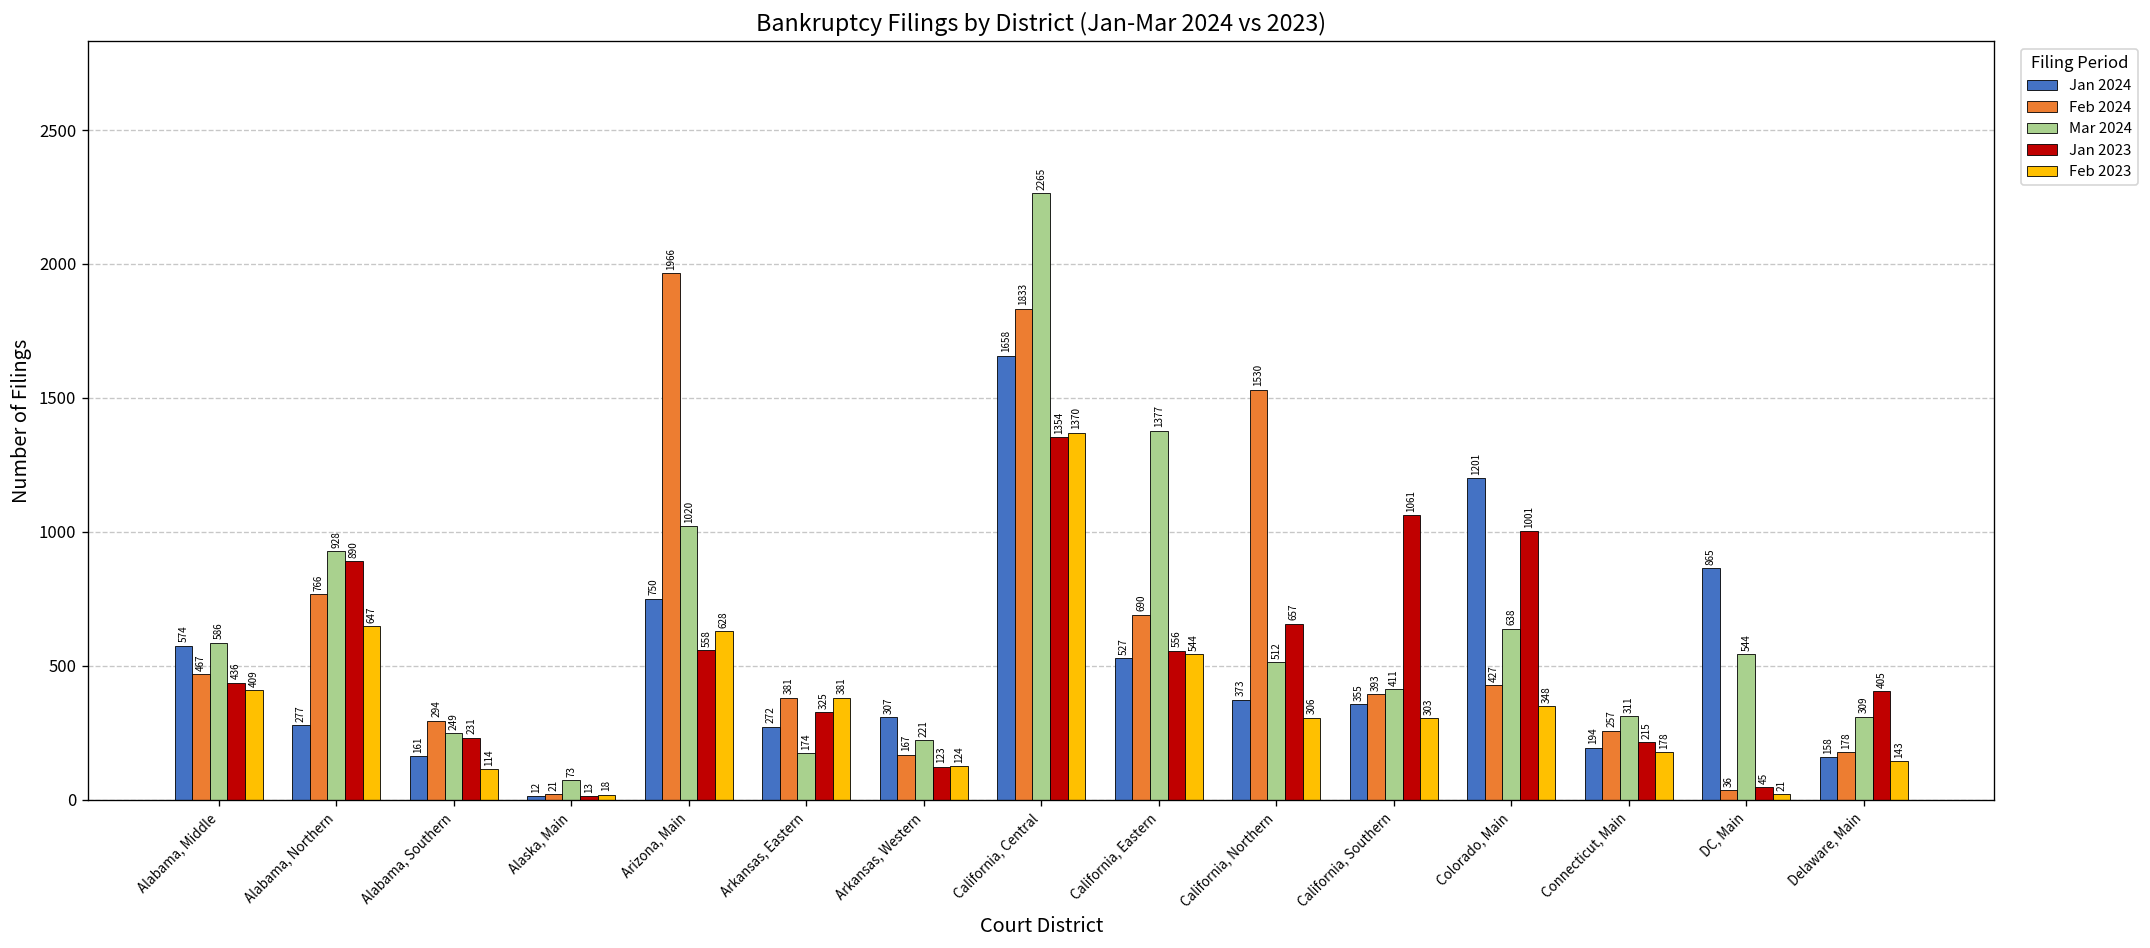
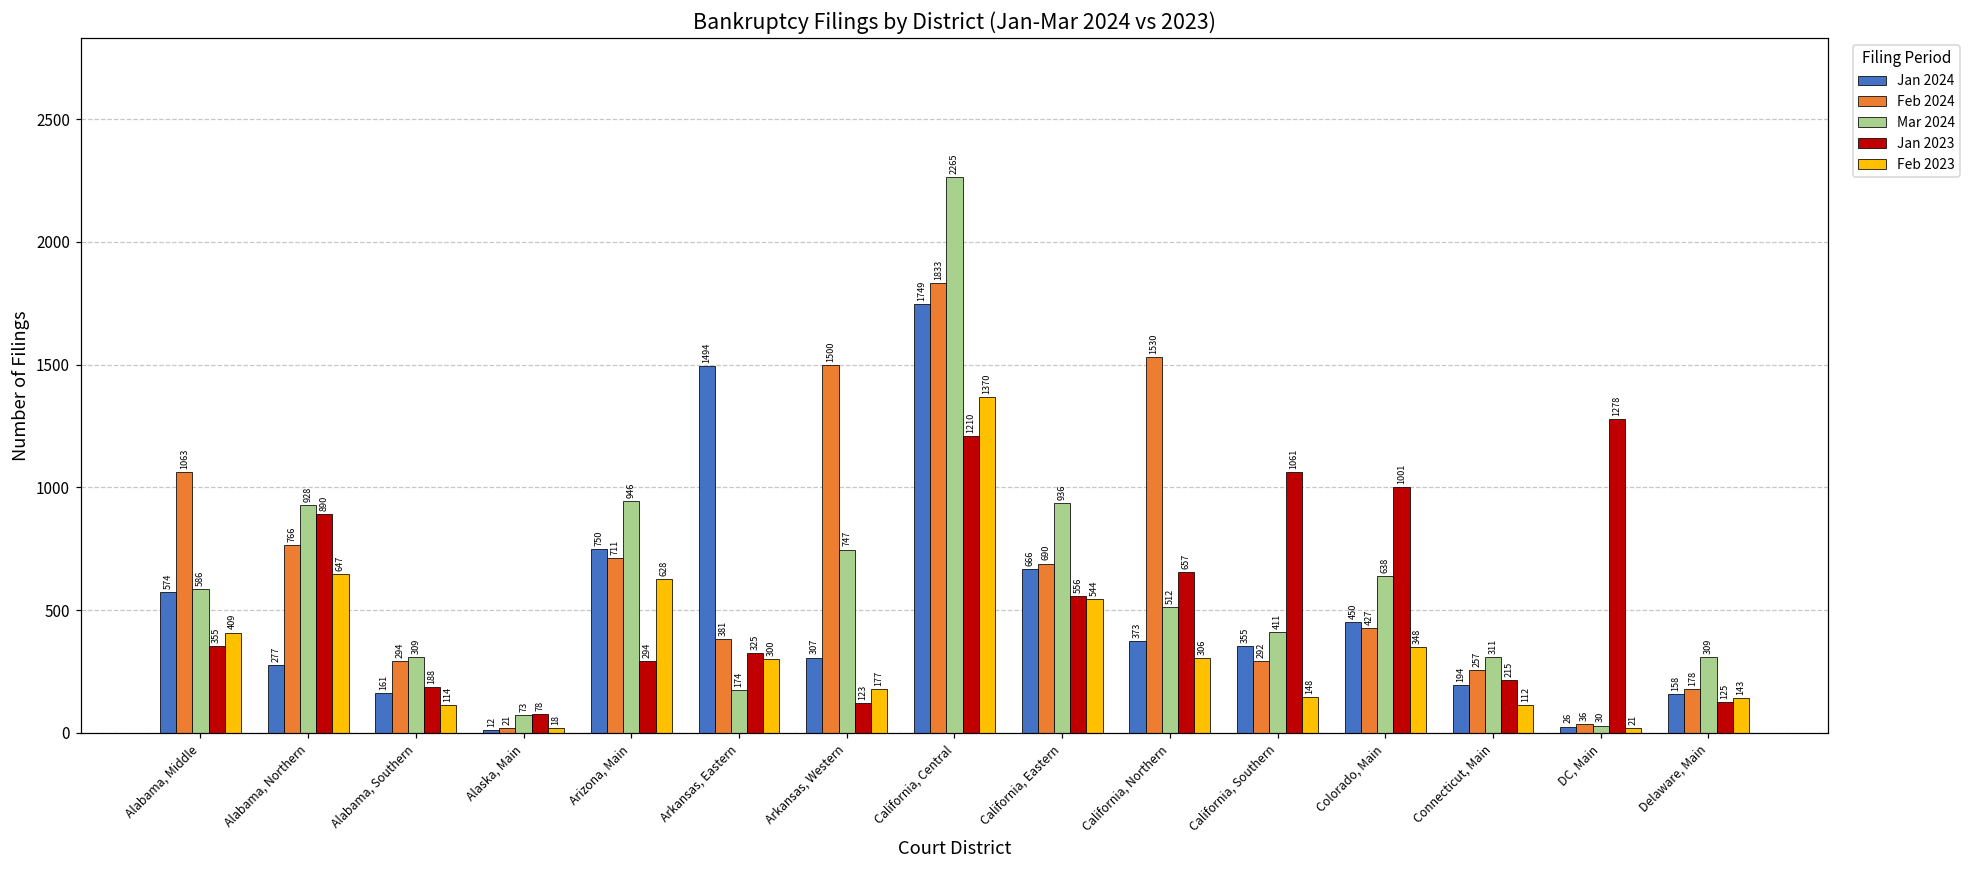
Feb 2024, Alabama, Middle: 467 -> 1063
Jan 2023, Alabama, Middle: 436 -> 355
Mar 2024, Alabama, Southern: 249 -> 309
Jan 2023, Alabama, Southern: 231 -> 188
Jan 2023, Alaska, Main: 13 -> 78
Feb 2024, Arizona, Main: 1966 -> 711
Mar 2024, Arizona, Main: 1020 -> 946
Jan 2023, Arizona, Main: 558 -> 294
Jan 2024, Arkansas, Eastern: 272 -> 1494
Feb 2023, Arkansas, Eastern: 381 -> 300
Feb 2024, Arkansas, Western: 167 -> 1500
Mar 2024, Arkansas, Western: 221 -> 747
Feb 2023, Arkansas, Western: 124 -> 177
Jan 2024, California, Central: 1658 -> 1749
Jan 2023, California, Central: 1354 -> 1210
Jan 2024, California, Eastern: 527 -> 666
Mar 2024, California, Eastern: 1377 -> 936
Feb 2024, California, Southern: 393 -> 292
Feb 2023, California, Southern: 303 -> 148
Jan 2024, Colorado, Main: 1201 -> 450
Feb 2023, Connecticut, Main: 178 -> 112
Jan 2024, DC, Main: 865 -> 26
Mar 2024, DC, Main: 544 -> 30
Jan 2023, DC, Main: 45 -> 1278
Jan 2023, Delaware, Main: 405 -> 125
